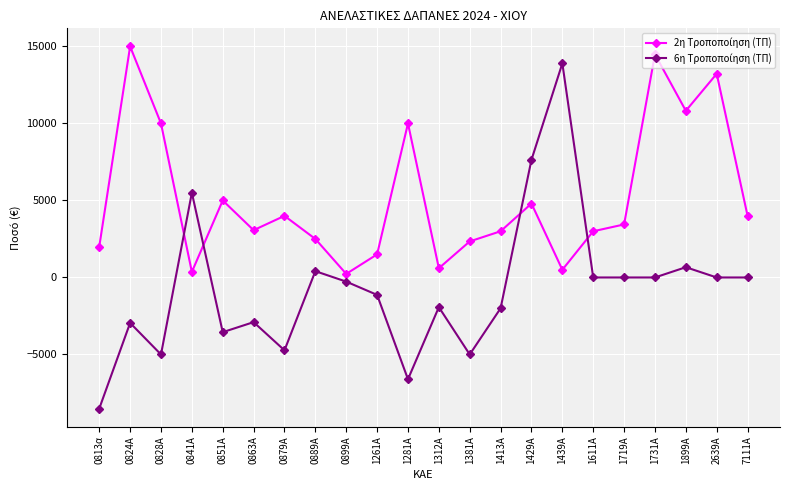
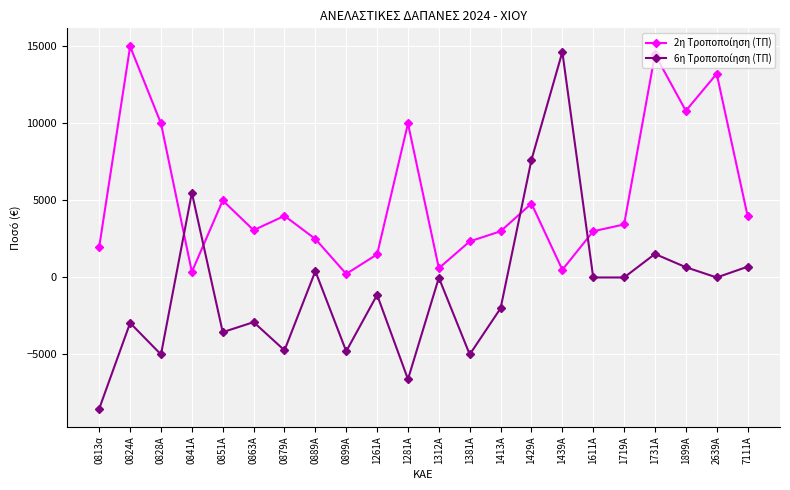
6η Τροποποίηση (ΤΠ), 0899Α: -300 -> -4800
6η Τροποποίηση (ΤΠ), 1312Α: -1900 -> 0
6η Τροποποίηση (ΤΠ), 1439Α: 13900 -> 14600
6η Τροποποίηση (ΤΠ), 1731Α: 0 -> 1500
6η Τροποποίηση (ΤΠ), 7111Α: 0 -> 700
